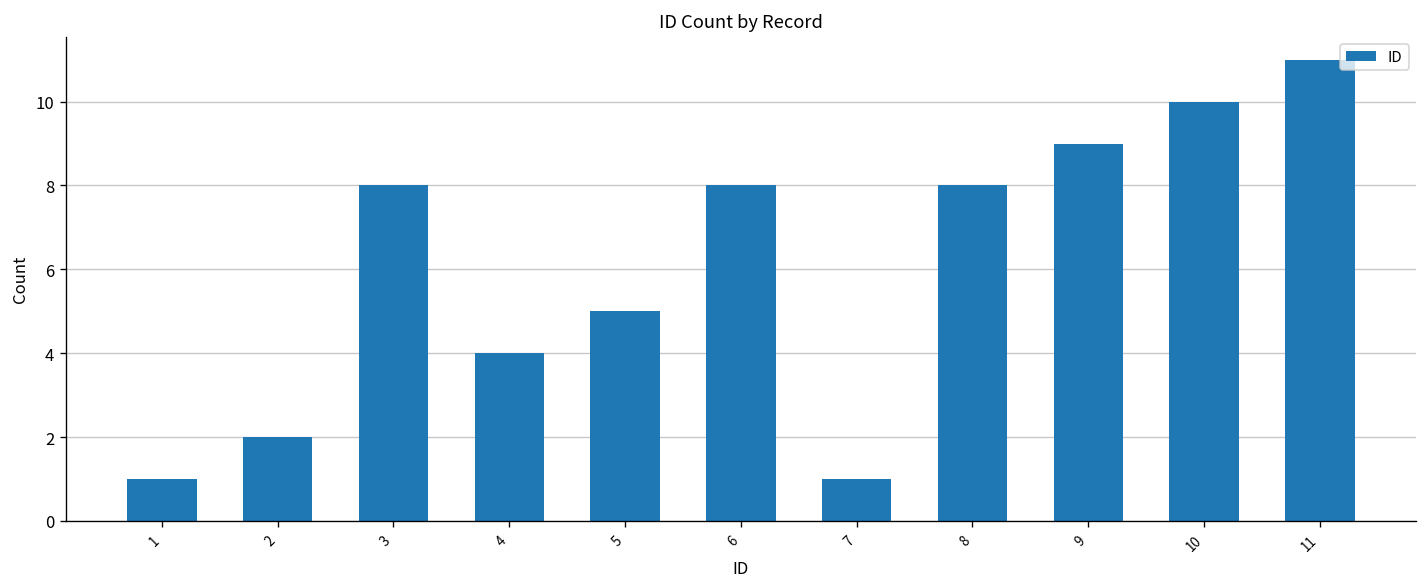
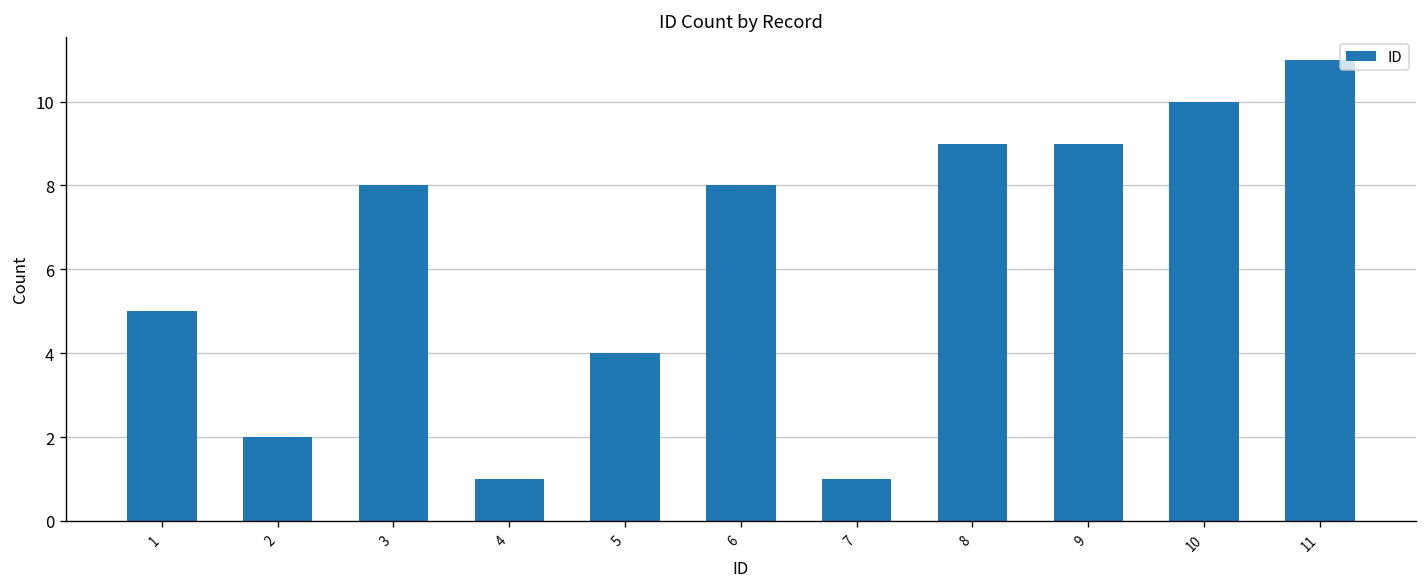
1: 1 -> 5
4: 4 -> 1
5: 5 -> 4
8: 8 -> 9
